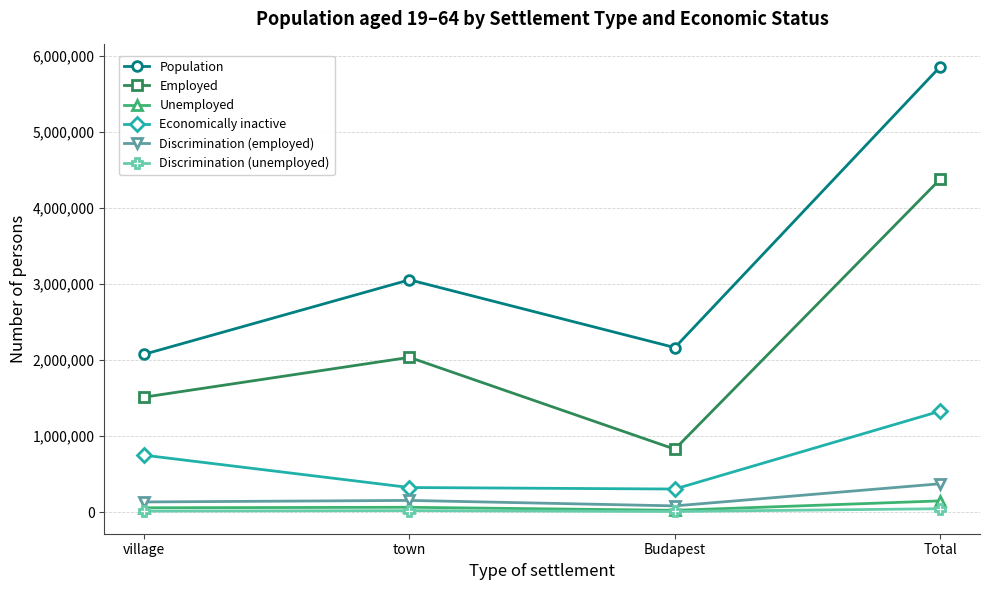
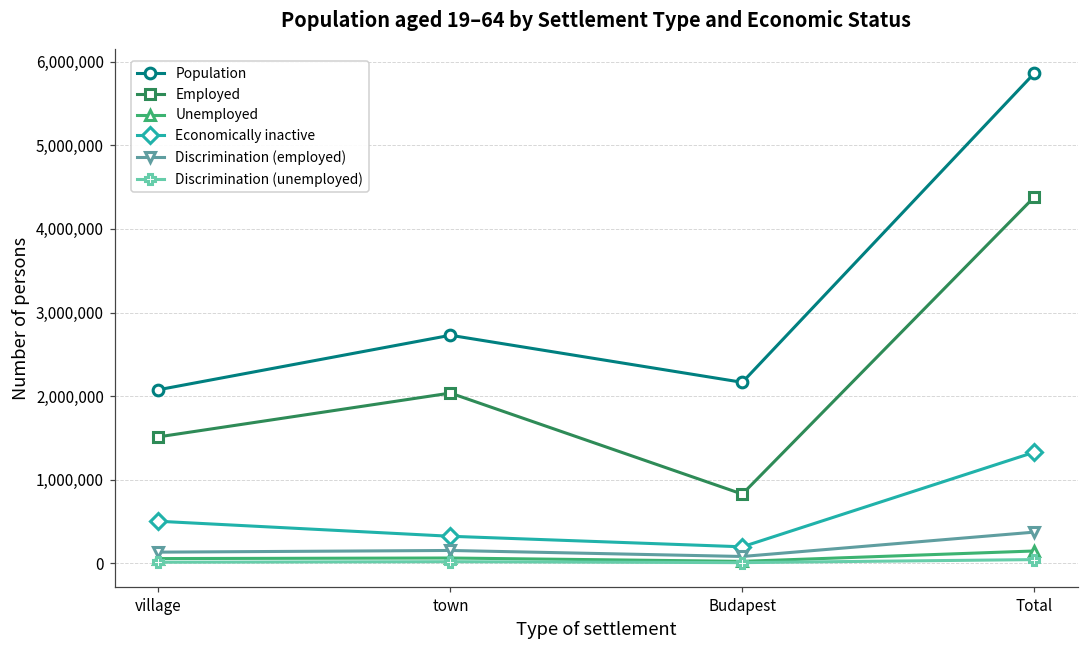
Economically inactive, village: 800,000 -> 500,000
Population, town: 3,100,000 -> 2,700,000
Economically inactive, Budapest: 300,000 -> 200,000
